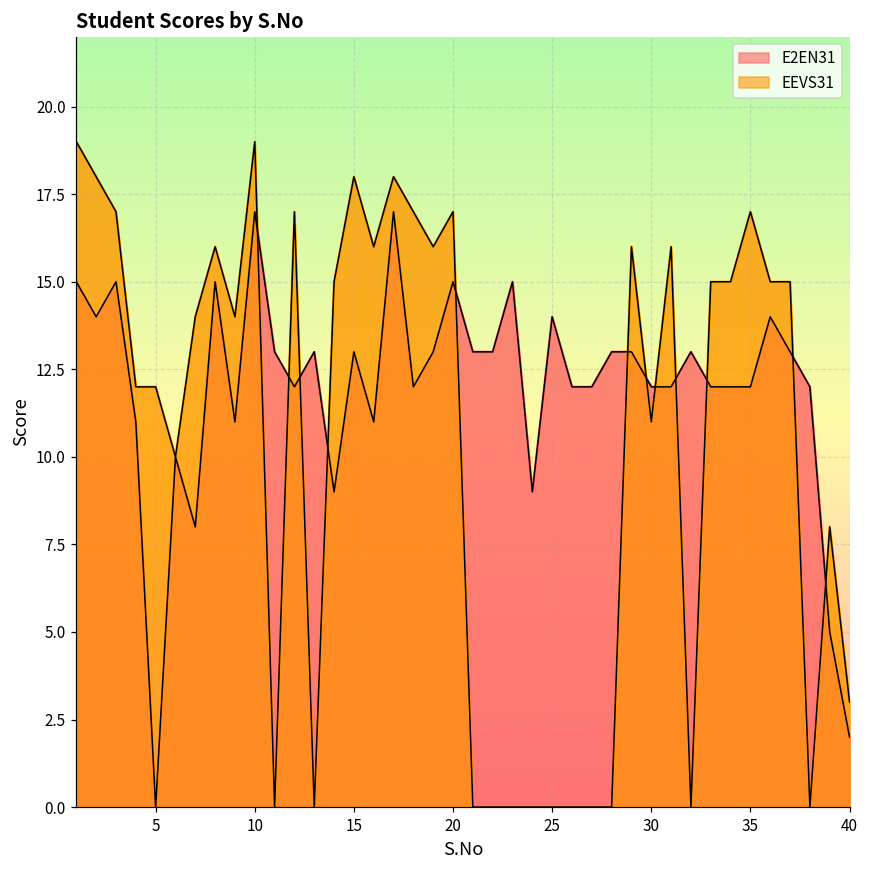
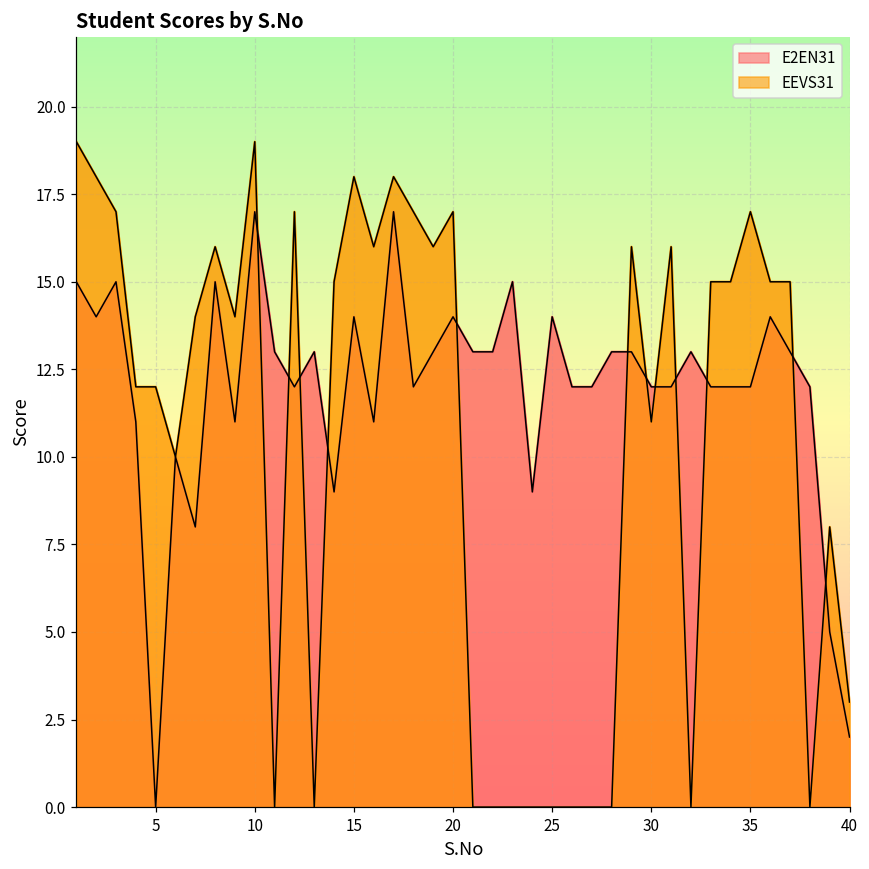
E2EN31, 15: 13 -> 14
E2EN31, 20: 15 -> 14
